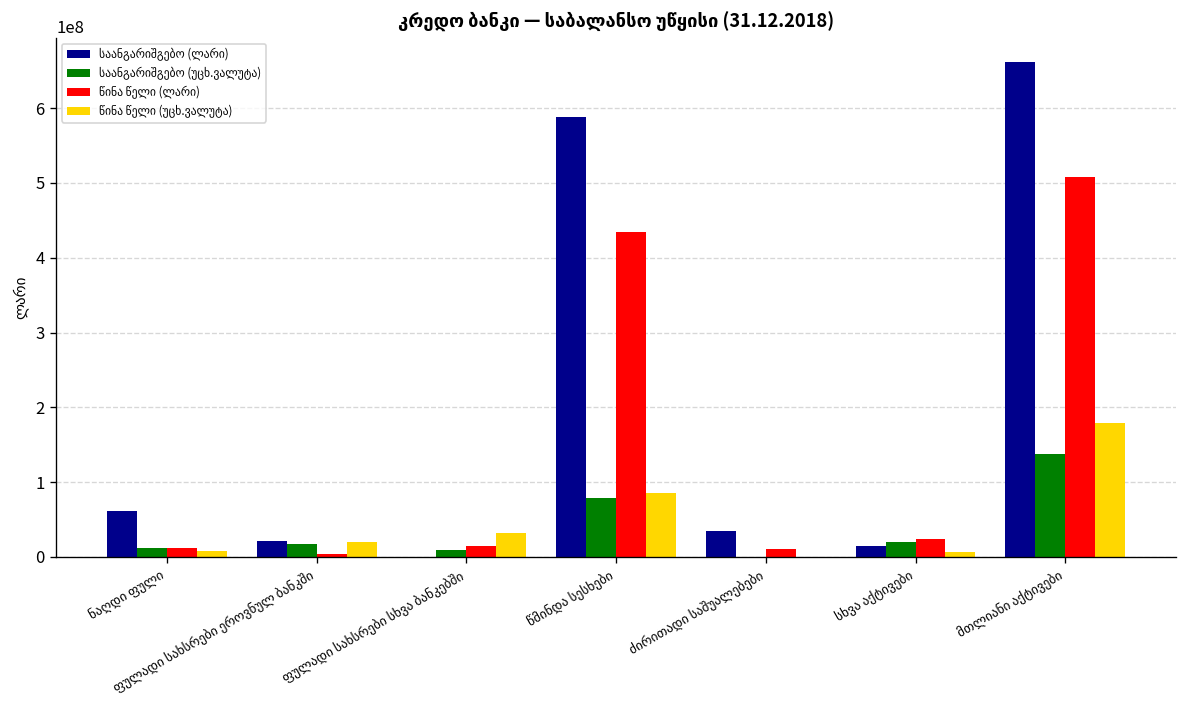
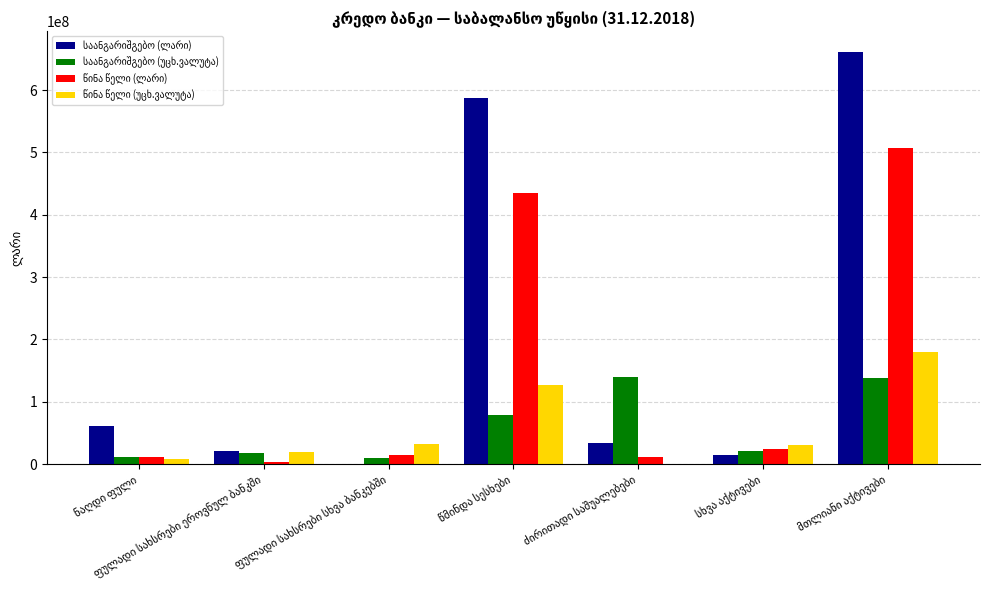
წინა წელი (უცხ.ვალუტა), წმინდა სესხები: 90000000 -> 130000000
საანგარიშგებო (უცხ.ვალუტა), ძირითადი საშუალებები: 0 -> 140000000
წინა წელი (უცხ.ვალუტა), სხვა აქტივები: 10000000 -> 30000000
